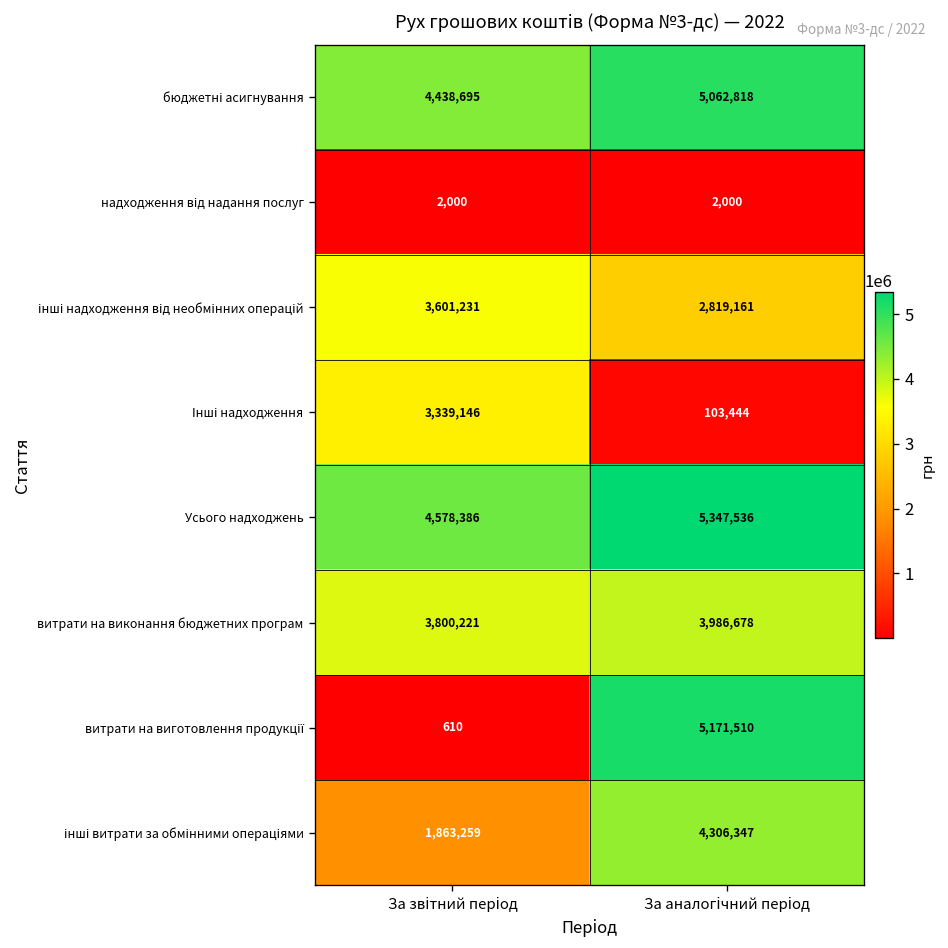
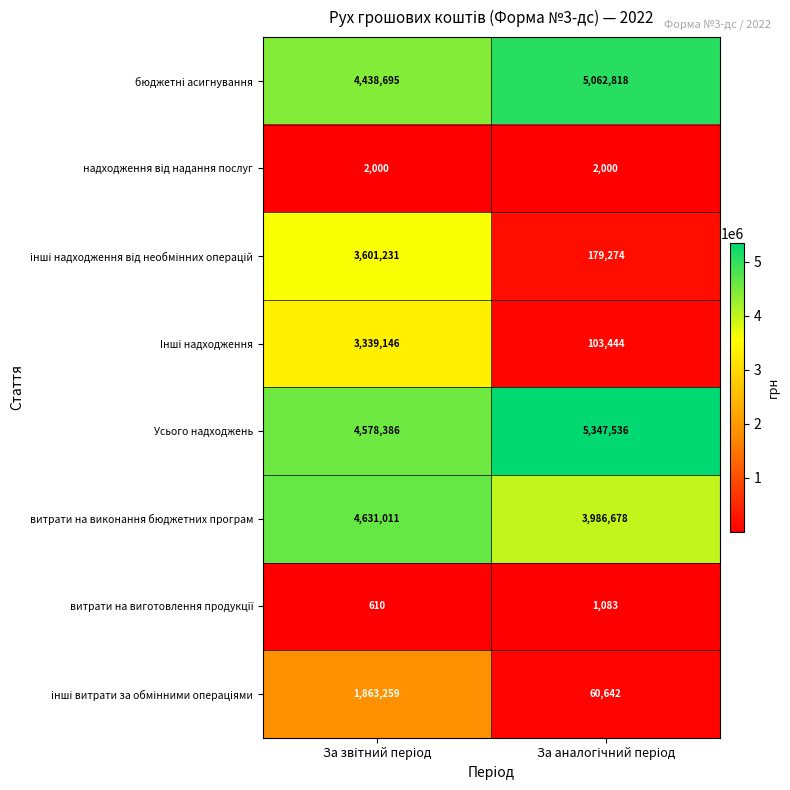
інші надходження від необмінних операцій, За аналогічний період: 2,819,161 -> 179,274
витрати на виконання бюджетних програм, За звітний період: 3,800,221 -> 4,631,011
витрати на виготовлення продукції, За аналогічний період: 5,171,510 -> 1,083
інші витрати за обмінними операціями, За аналогічний період: 4,306,347 -> 60,642
